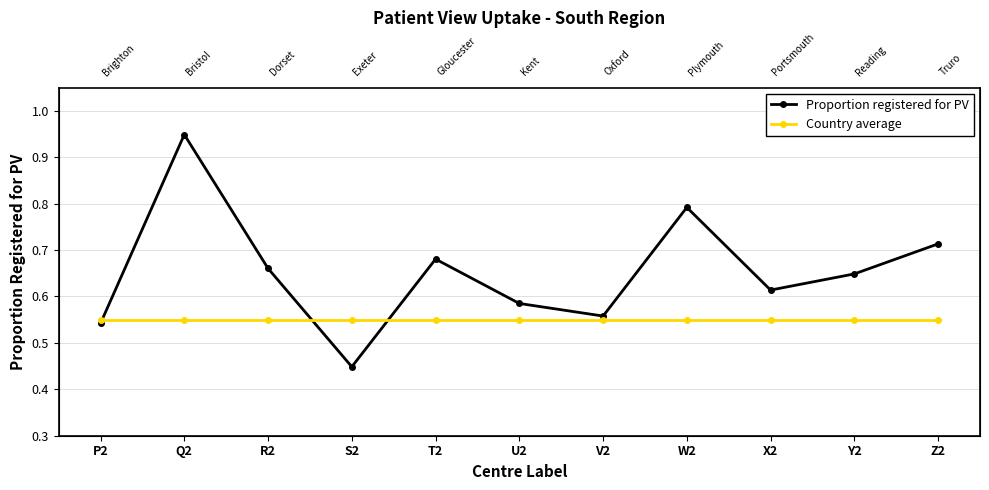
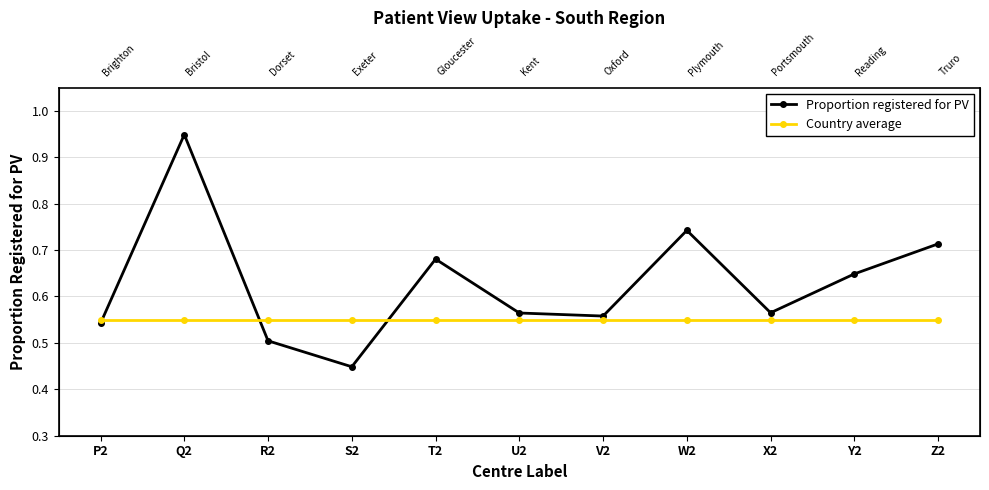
Proportion registered for PV, R2: 0.66 -> 0.50
Proportion registered for PV, U2: 0.58 -> 0.56
Proportion registered for PV, W2: 0.79 -> 0.74
Proportion registered for PV, X2: 0.61 -> 0.56
